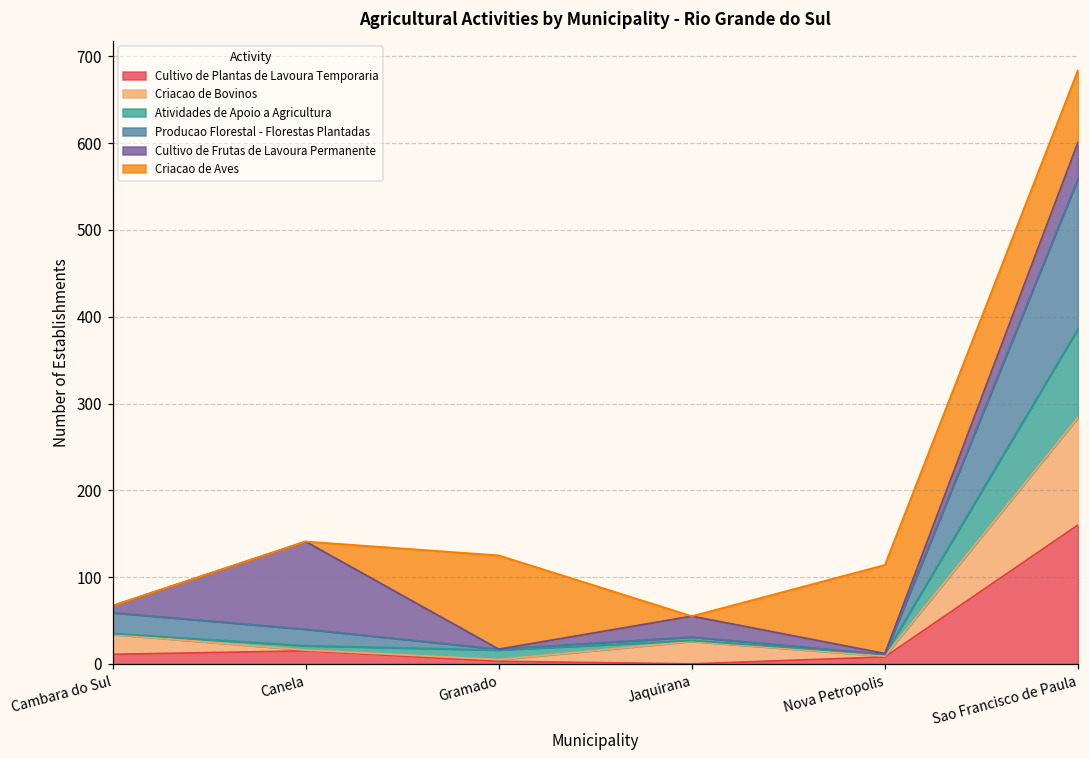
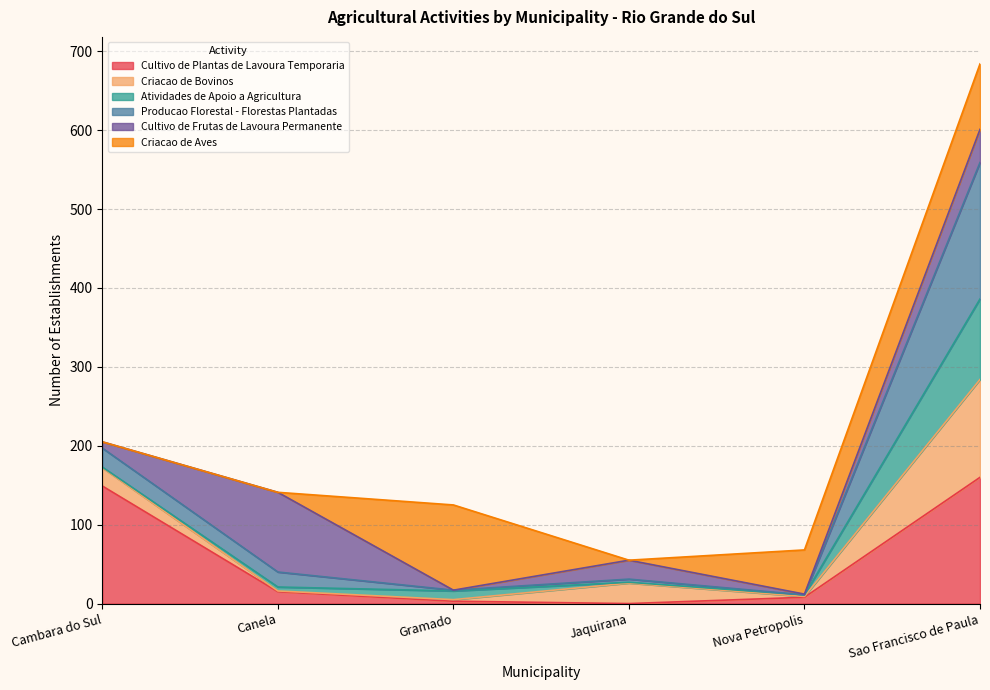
Cultivo de Plantas de Lavoura Temporaria, Cambara do Sul: 10 -> 150
Criacao de Aves, Nova Petropolis: 100 -> 60
